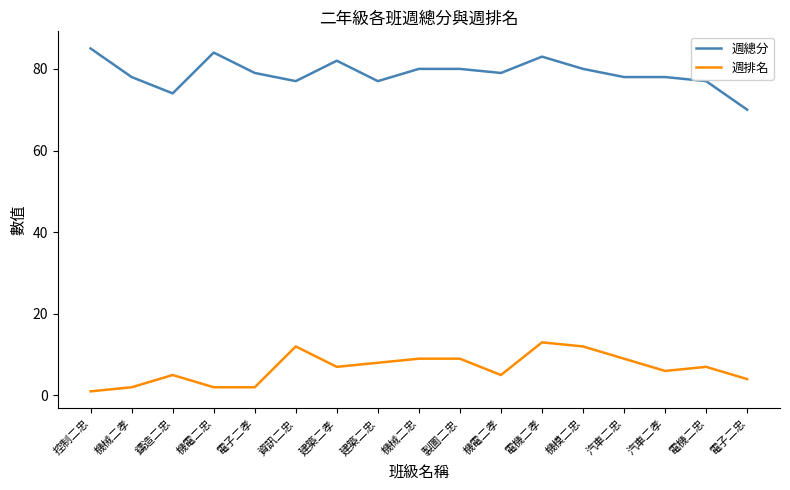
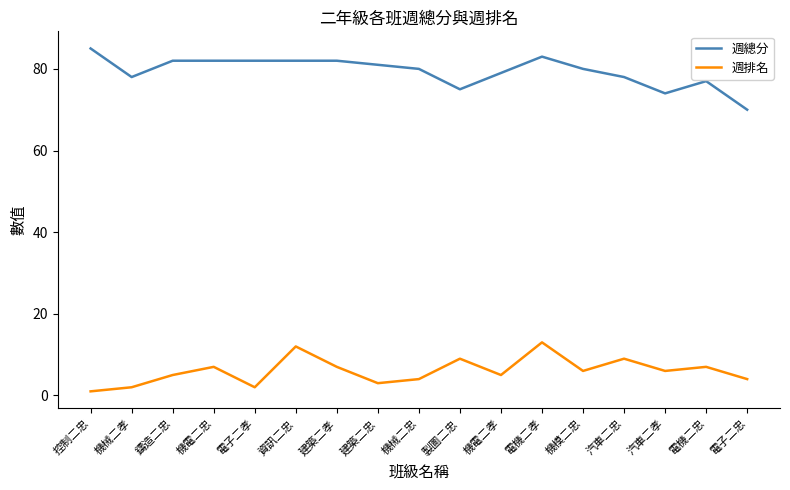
週總分, 鑄造二忠: 74 -> 82
週總分, 機電二忠: 84 -> 82
週排名, 機電二忠: 2 -> 7
週總分, 電子二孝: 79 -> 82
週總分, 資訊二忠: 77 -> 82
週總分, 建築二忠: 77 -> 81
週排名, 建築二忠: 8 -> 3
週排名, 機械二忠: 9 -> 4
週總分, 製圖二忠: 80 -> 75
週排名, 機模二忠: 12 -> 6
週總分, 汽車二孝: 78 -> 74
